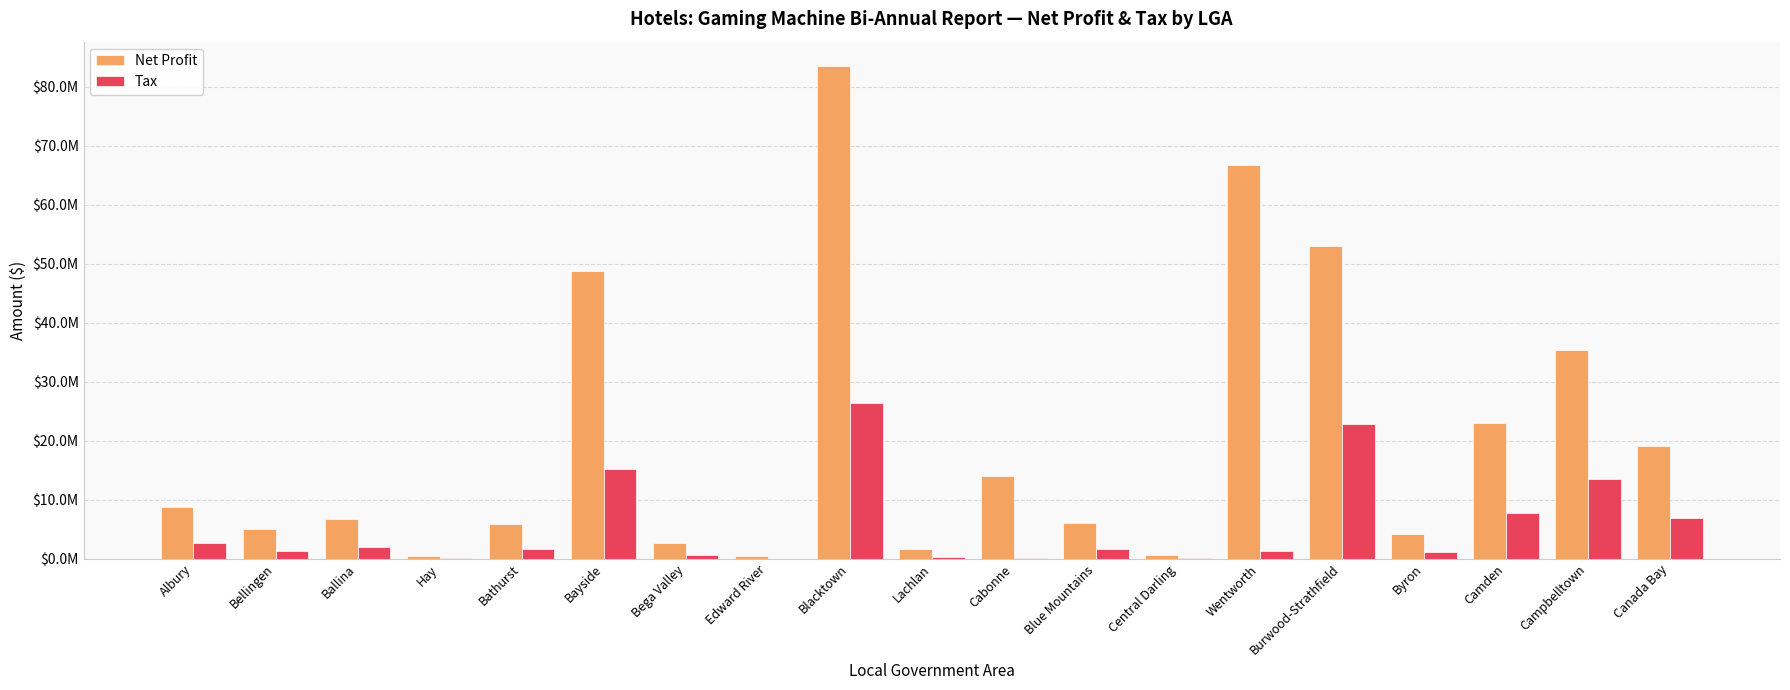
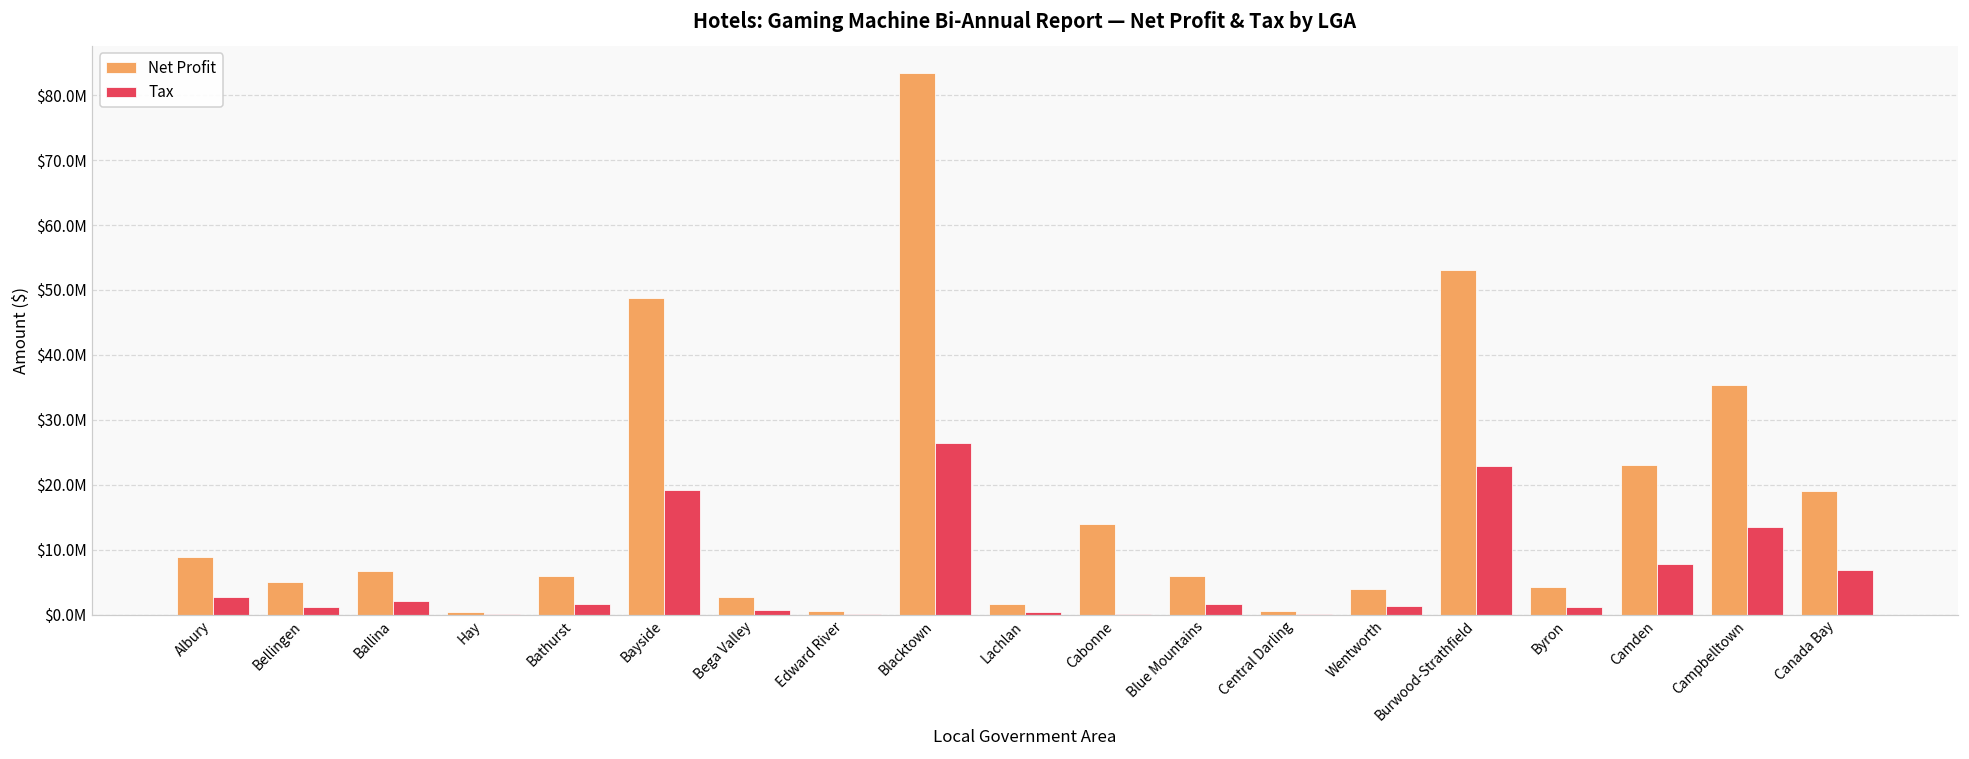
Tax, Bayside: $15000000 -> $19000000
Net Profit, Wentworth: $67000000 -> $4000000
